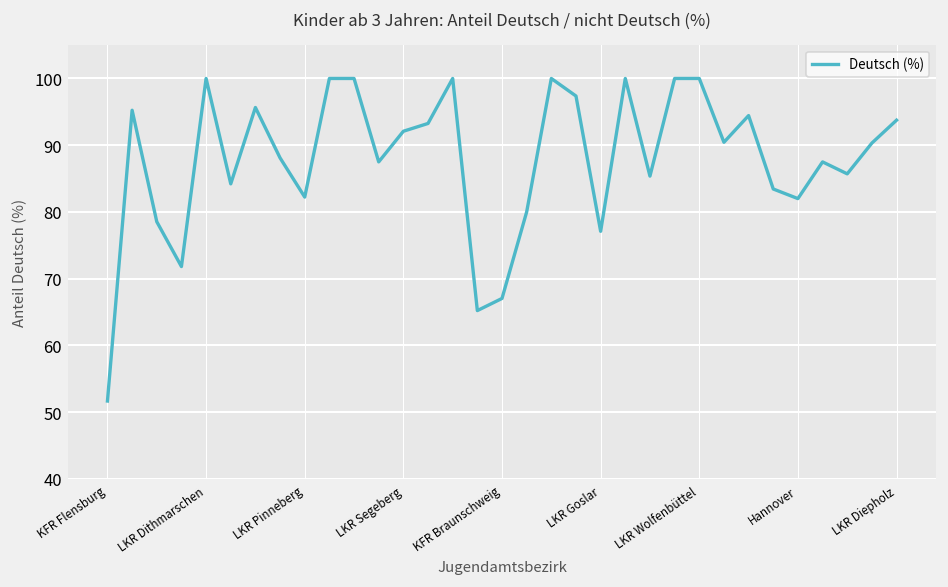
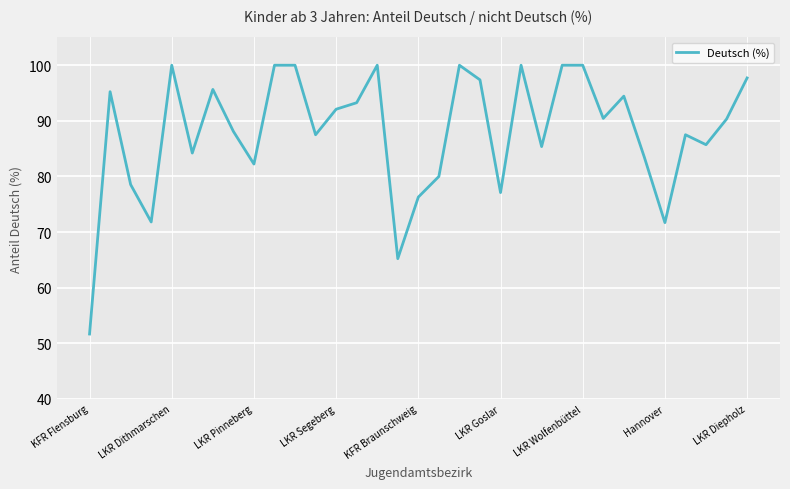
KFR Braunschweig: 67 -> 76
Hannover: 82 -> 72
LKR Diepholz: 94 -> 98
